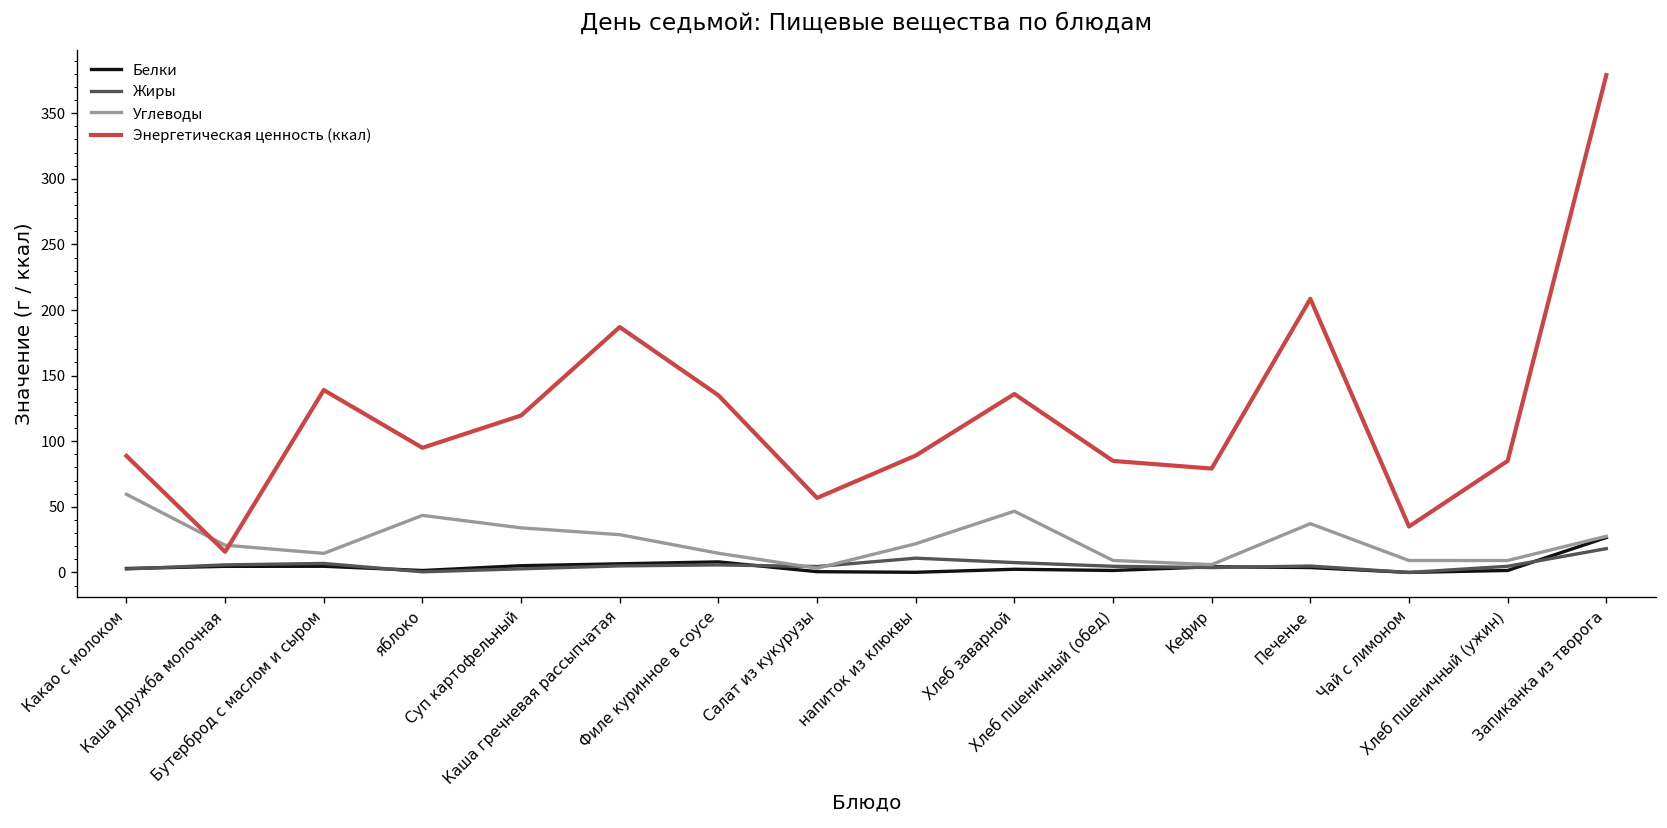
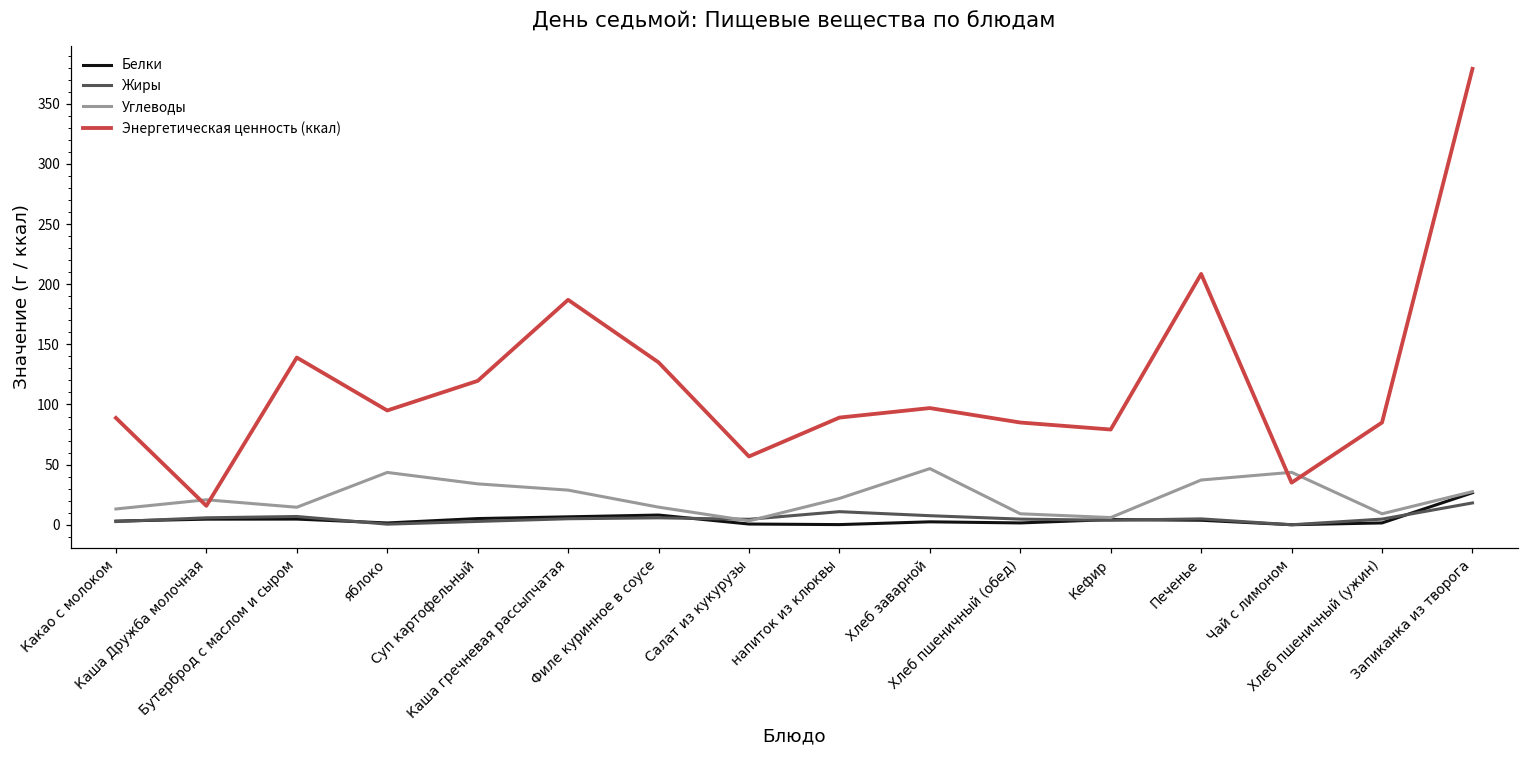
Углеводы, Какао с молоком: 60 -> 13
Энергетическая ценность (ккал), Хлеб заварной: 136 -> 97
Углеводы, Чай с лимоном: 9 -> 44
